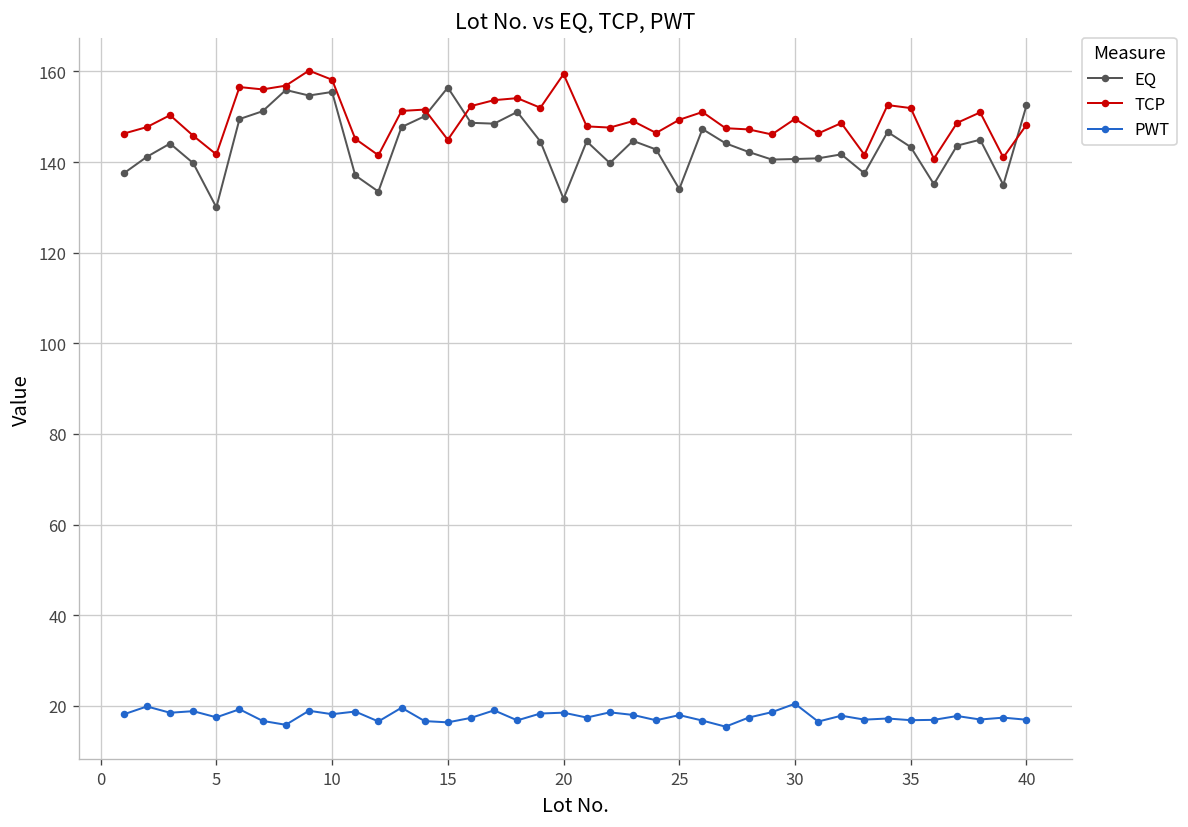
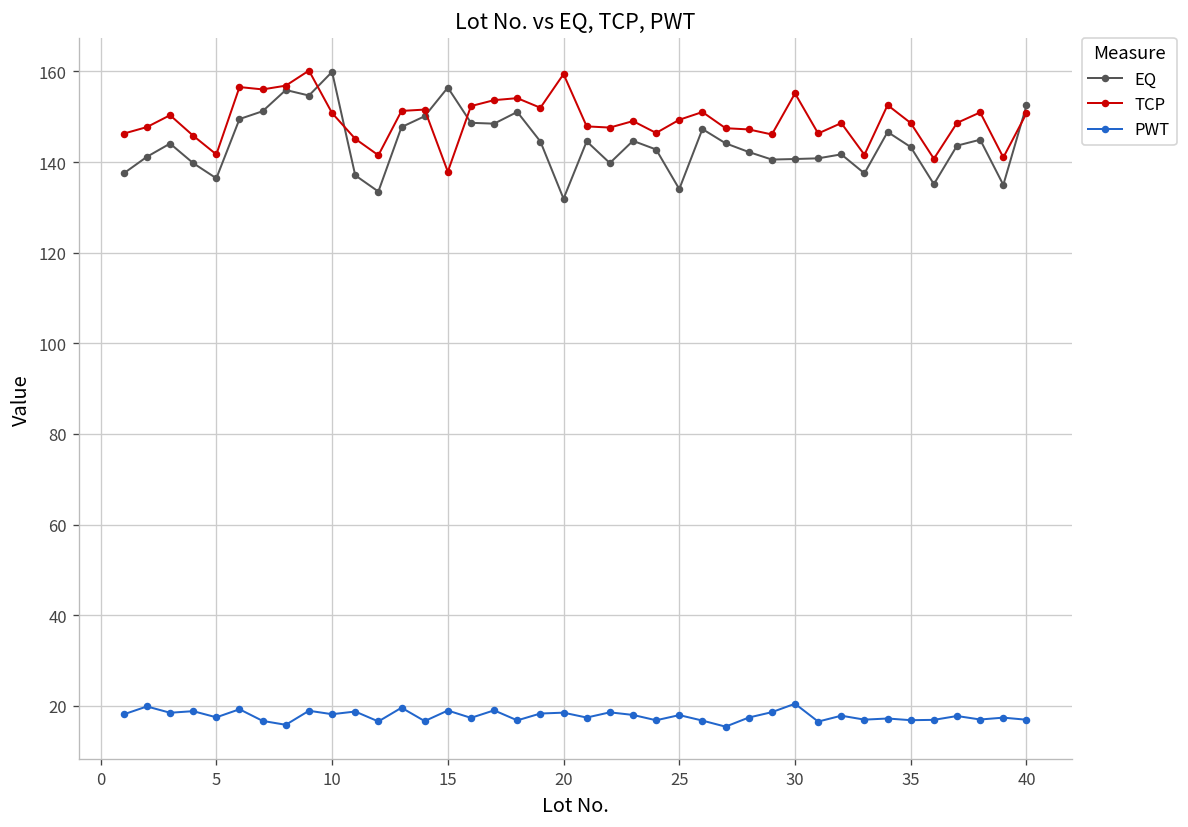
EQ, 5: 130 -> 136
EQ, 10: 155 -> 160
TCP, 10: 158 -> 151
TCP, 15: 145 -> 138
PWT, 15: 16 -> 19
TCP, 30: 150 -> 155
TCP, 35: 152 -> 149
TCP, 40: 148 -> 151
